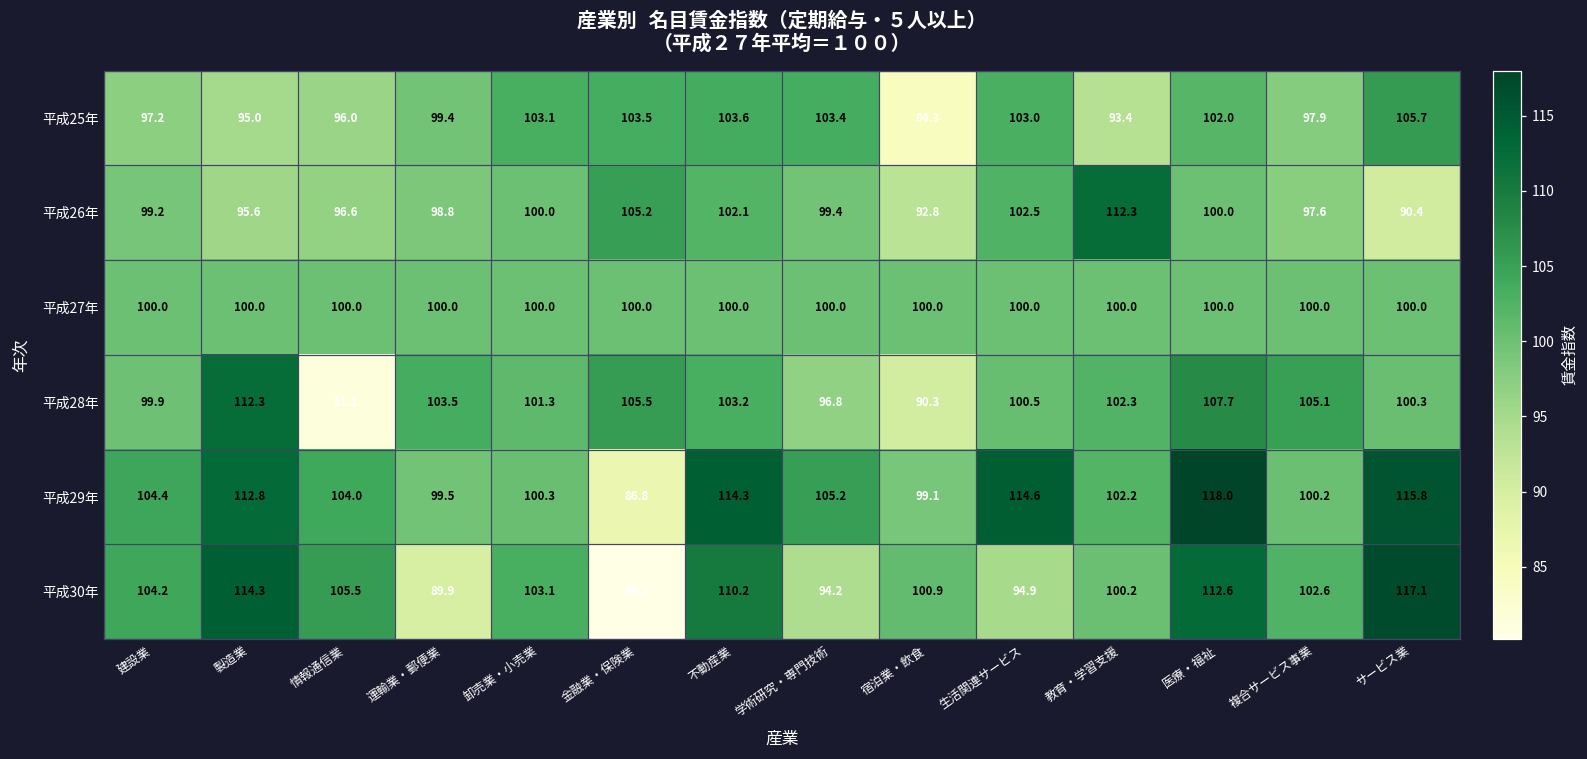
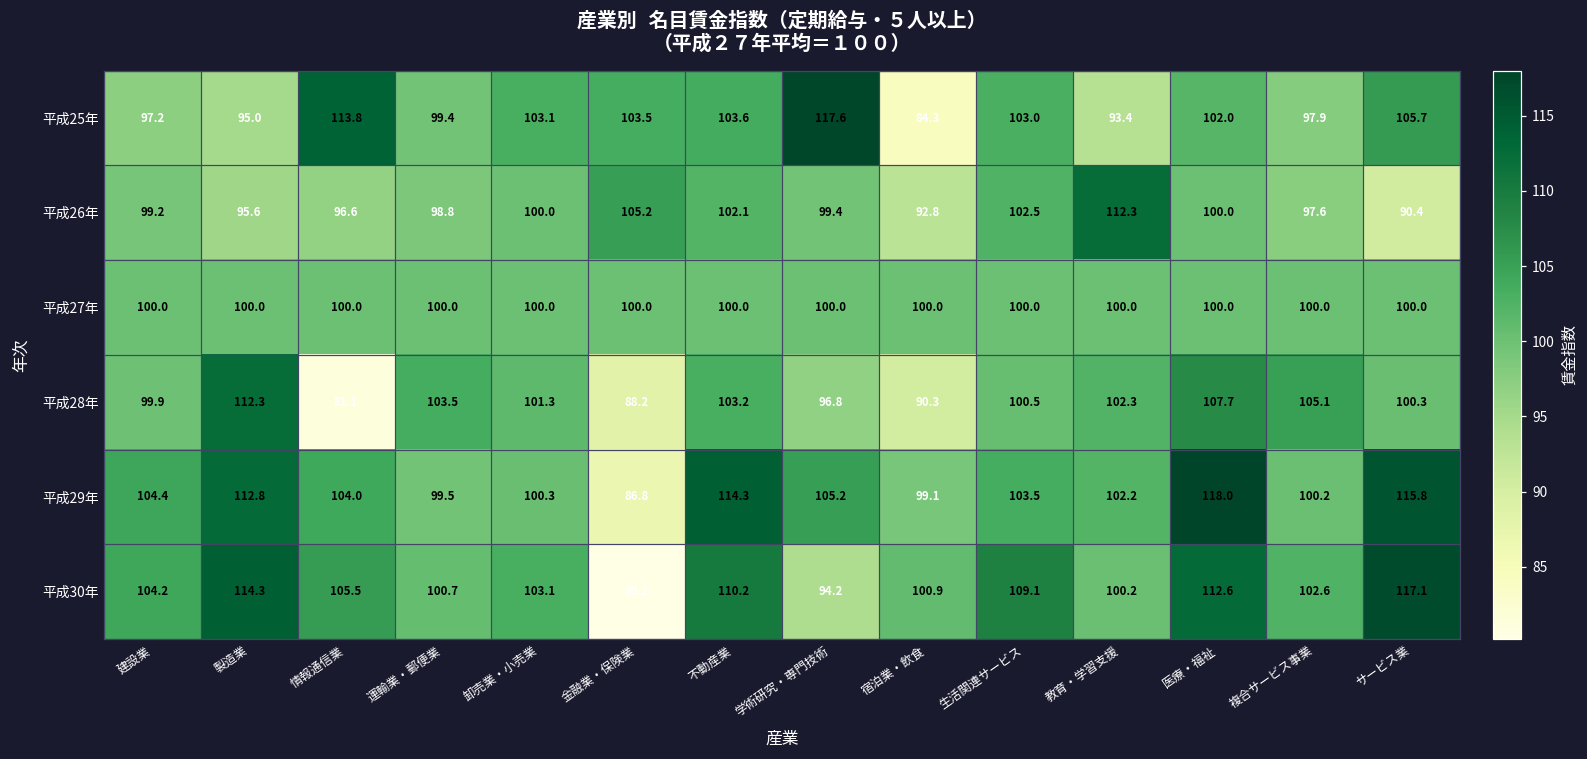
平成25年, 情報通信業: 96.0 -> 113.8
平成25年, 学術研究・専門技術: 103.4 -> 117.6
平成28年, 金融業・保険業: 105.5 -> 88.2
平成29年, 生活関連サービス: 114.6 -> 103.5
平成30年, 運輸業・郵便業: 89.9 -> 100.7
平成30年, 生活関連サービス: 94.9 -> 109.1
